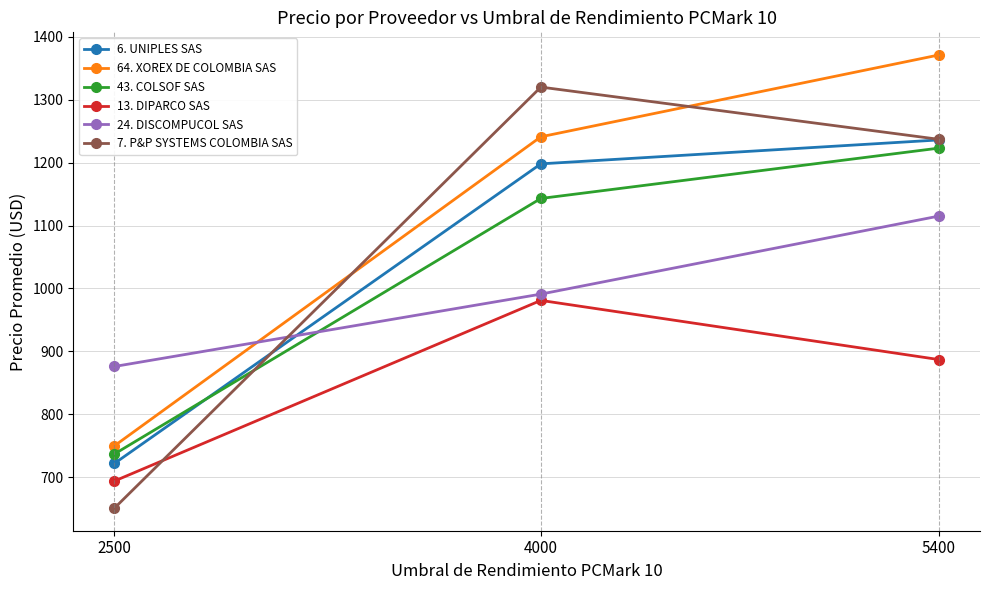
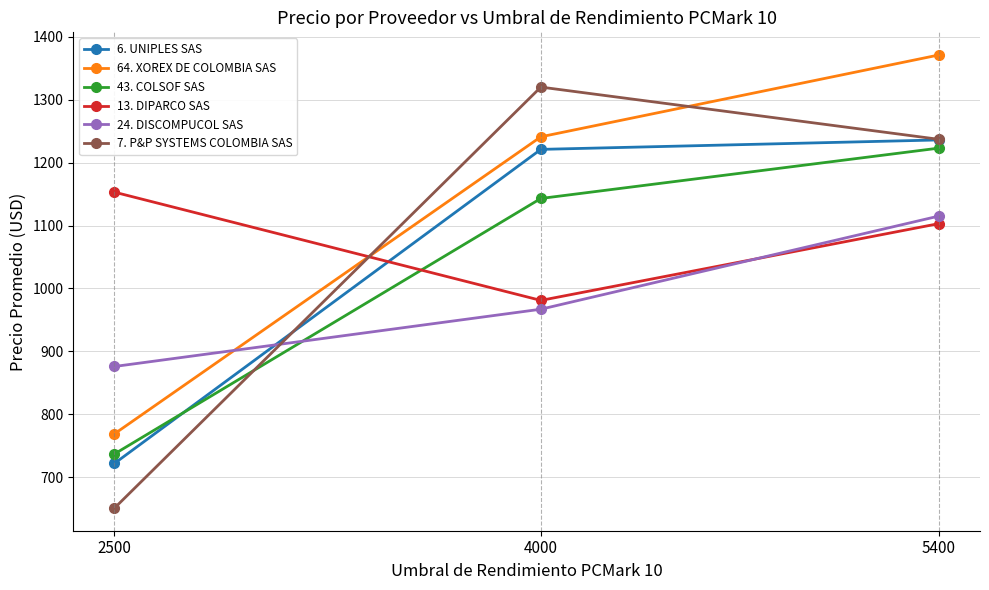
64. XOREX DE COLOMBIA SAS, 2500: 750 -> 770
13. DIPARCO SAS, 2500: 690 -> 1150
6. UNIPLES SAS, 4000: 1200 -> 1220
24. DISCOMPUCOL SAS, 4000: 990 -> 970
13. DIPARCO SAS, 5400: 890 -> 1100
